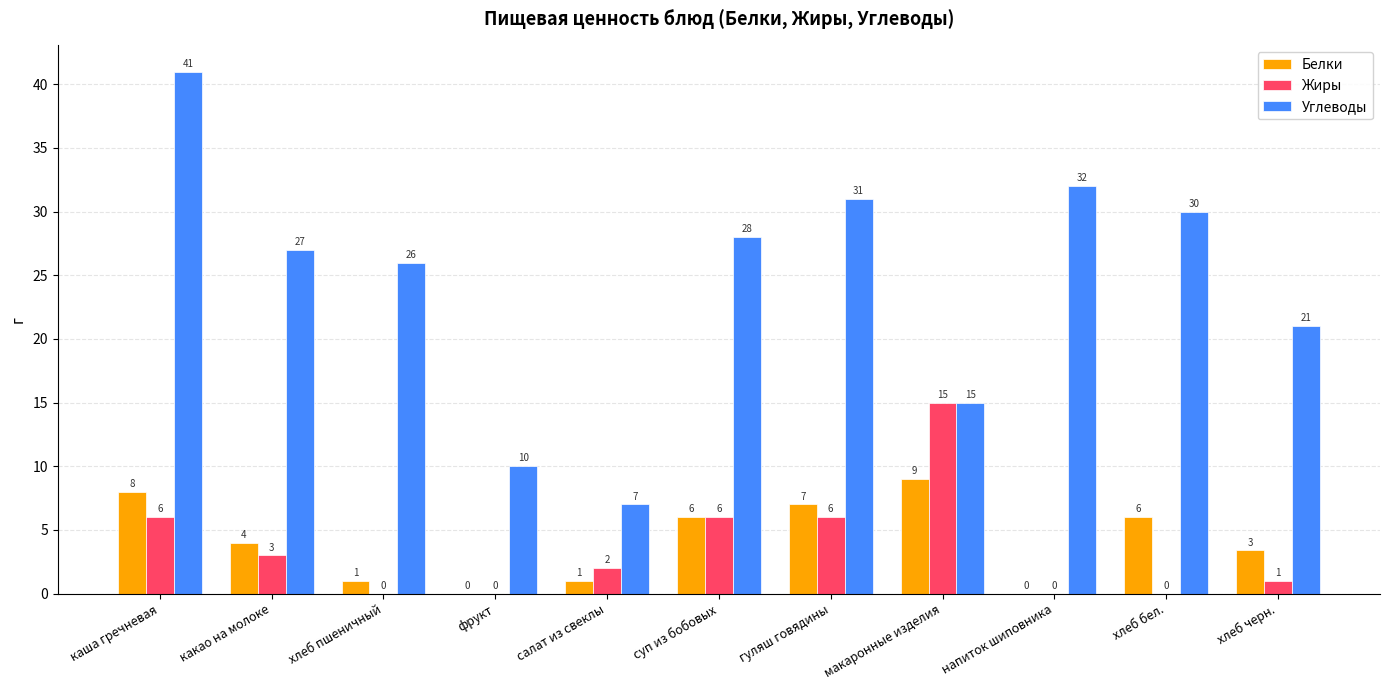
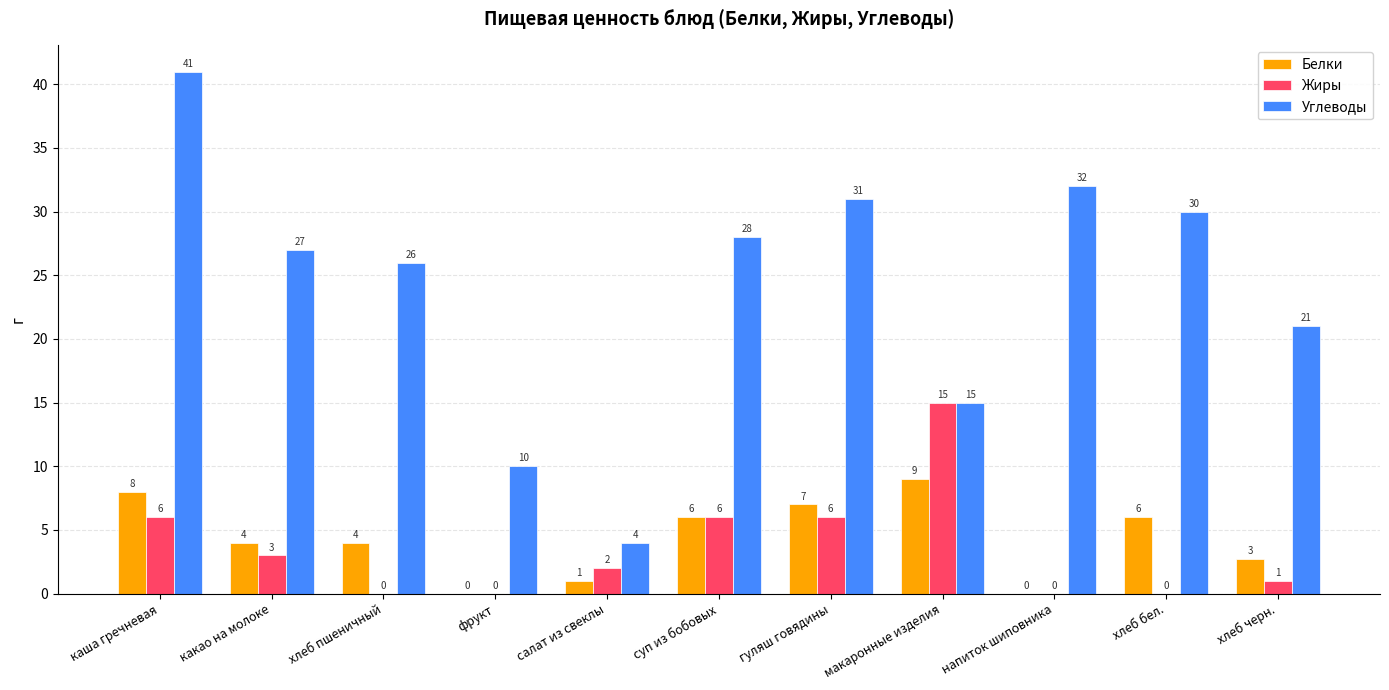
Белки, хлеб пшеничный: 1 -> 4
Углеводы, салат из свеклы: 7 -> 4
Белки, хлеб черн.: 3.4 -> 2.7
